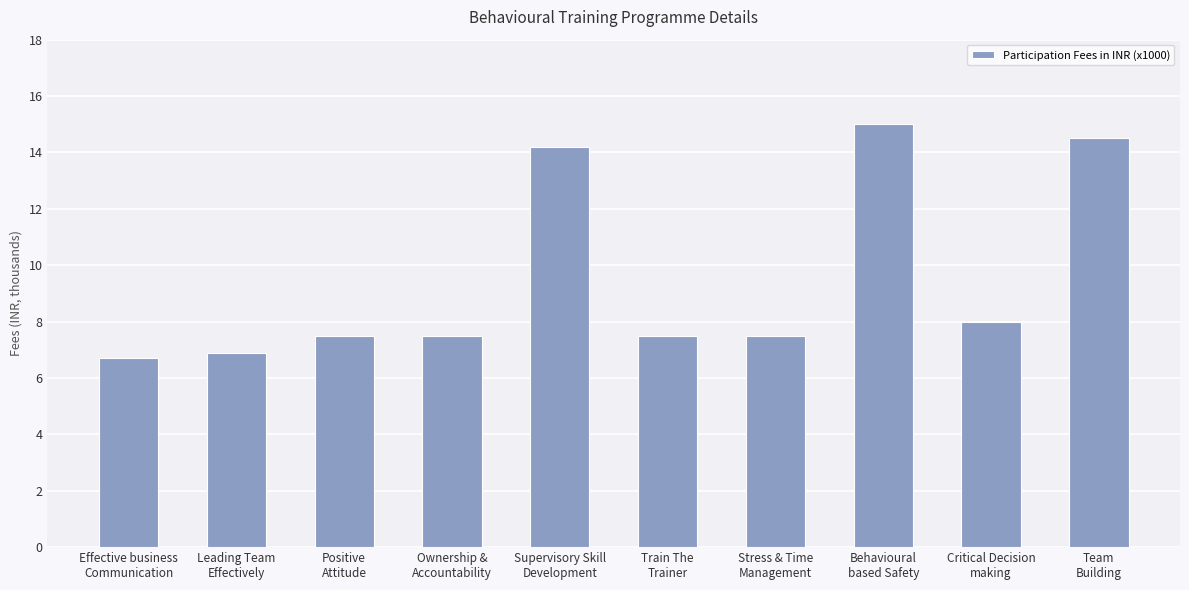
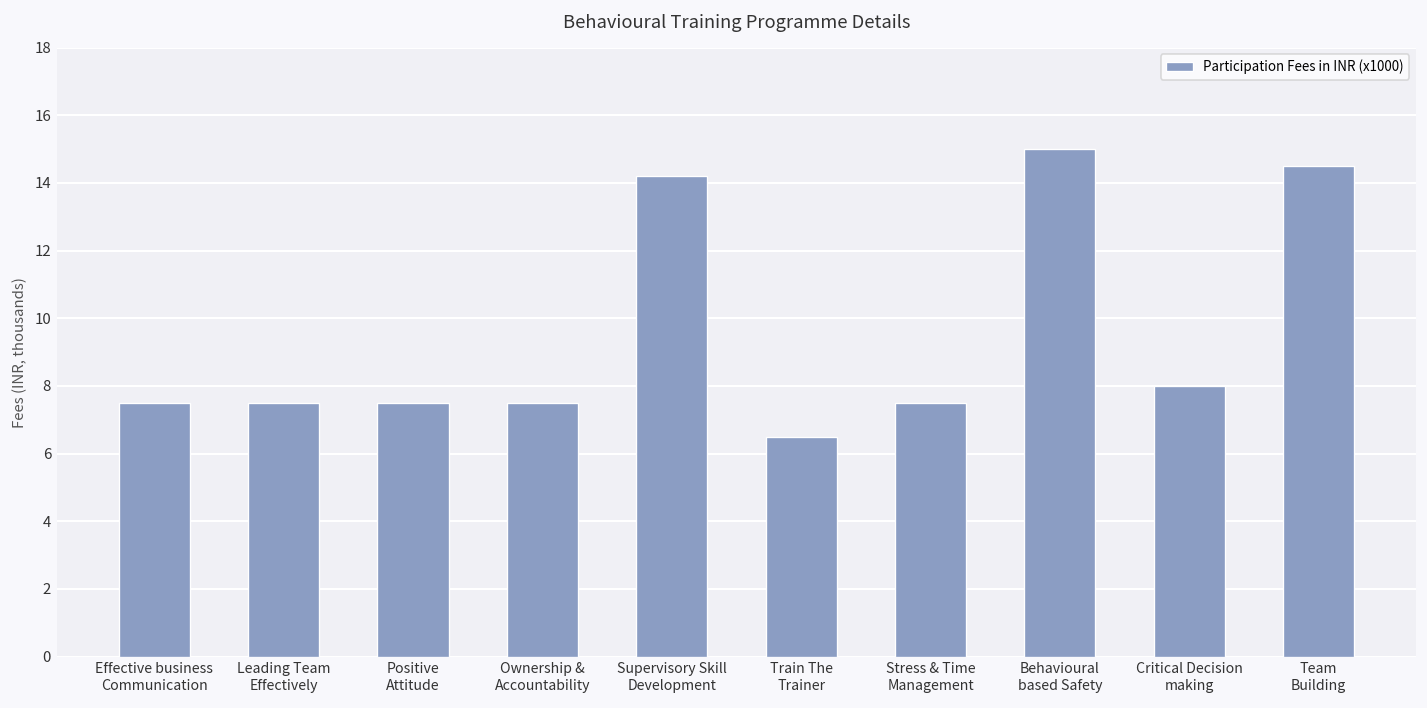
Effective business Communication: 6.7 -> 7.5
Leading Team Effectively: 6.9 -> 7.5
Train The Trainer: 7.5 -> 6.5
